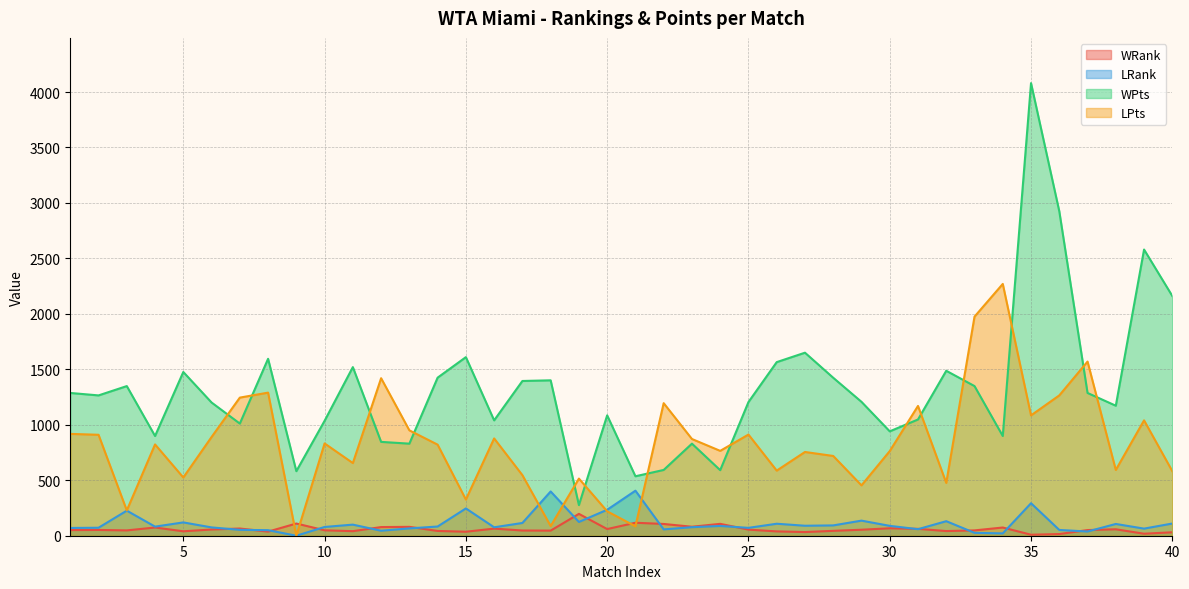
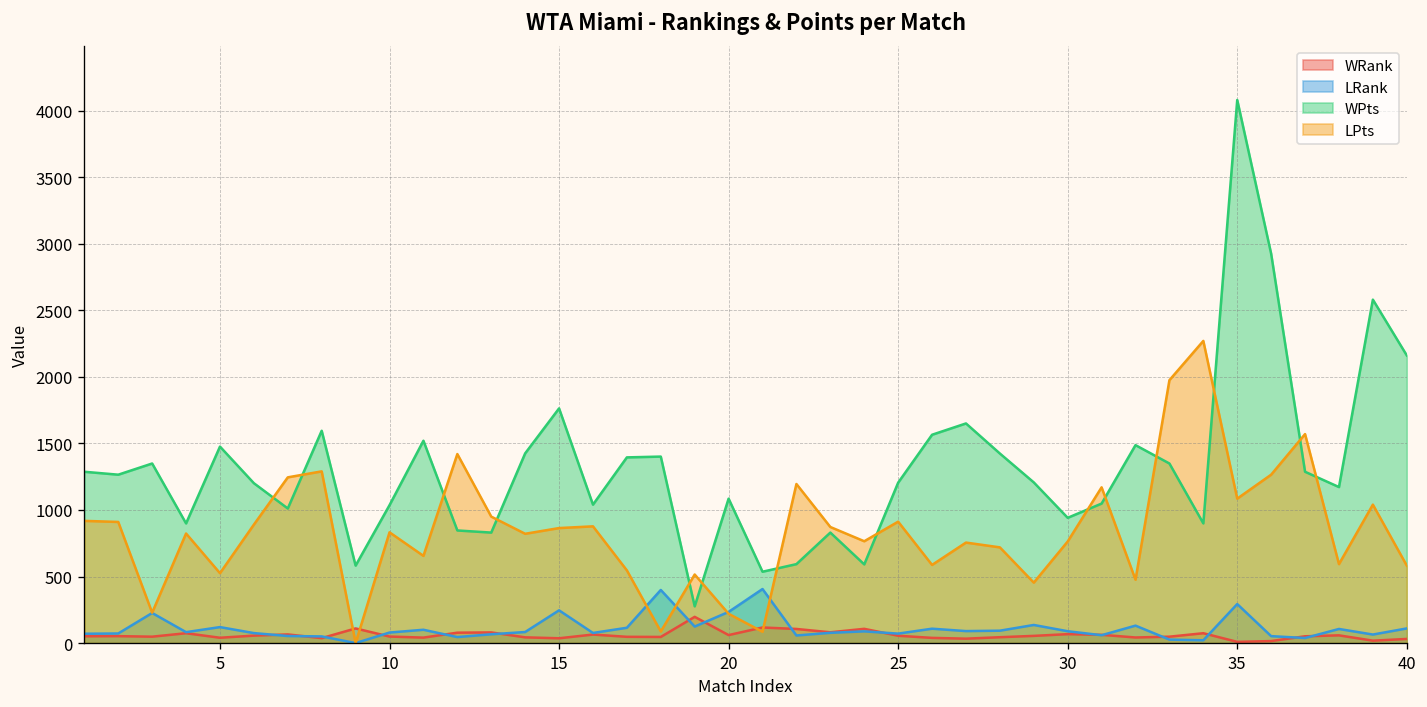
WPts, 15: 1610 -> 1760
LPts, 15: 330 -> 860
